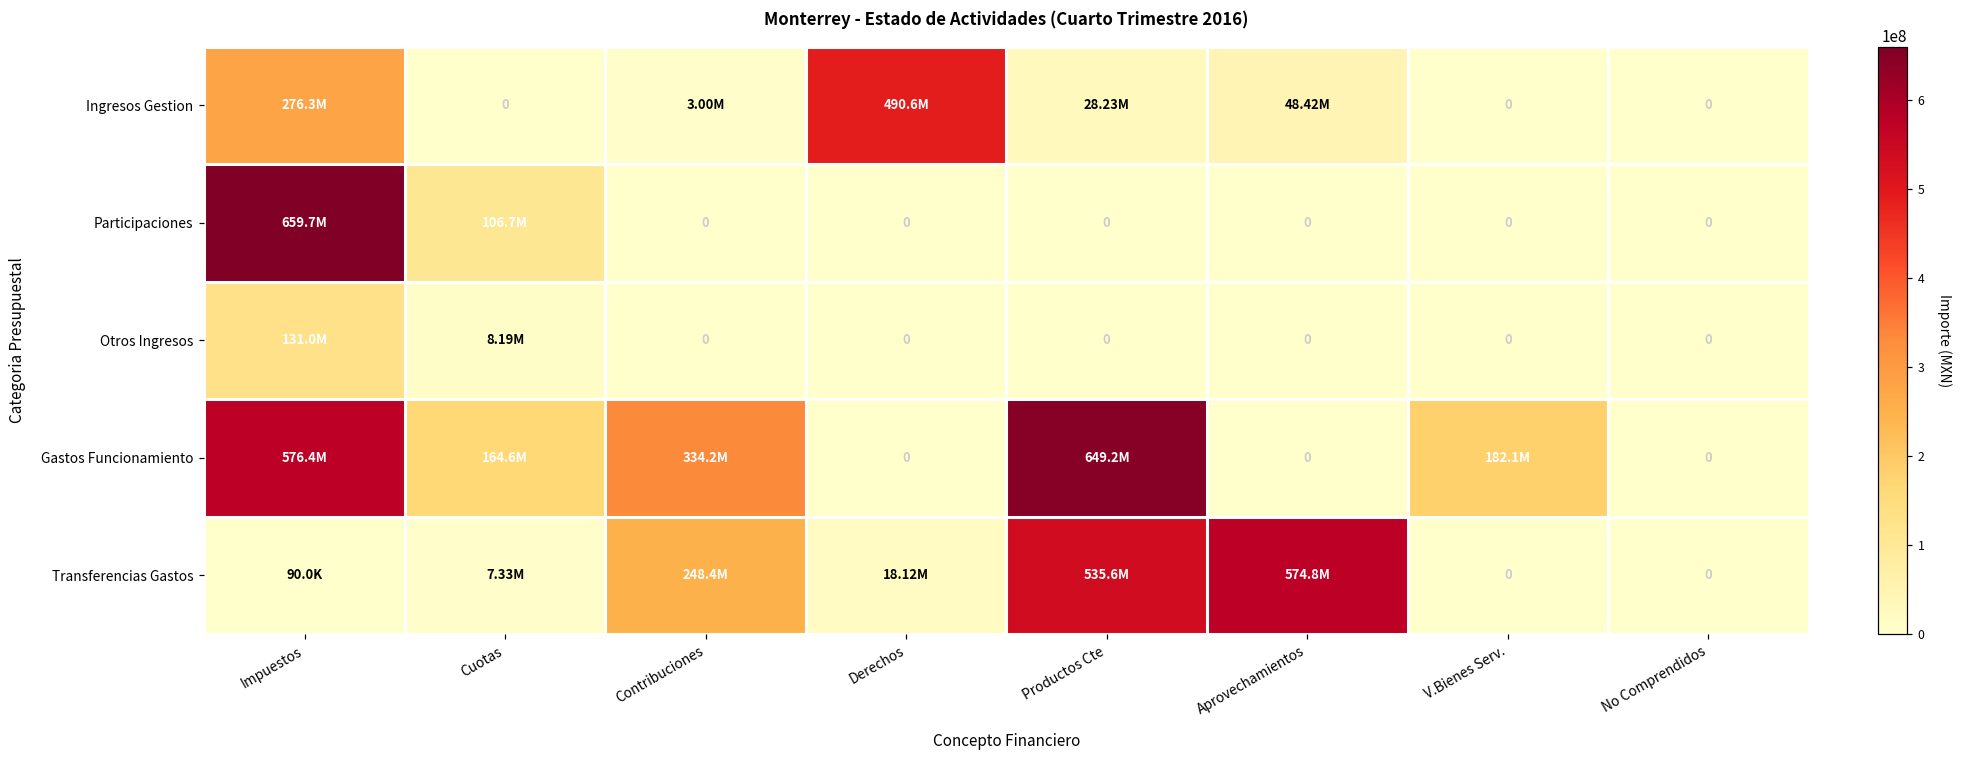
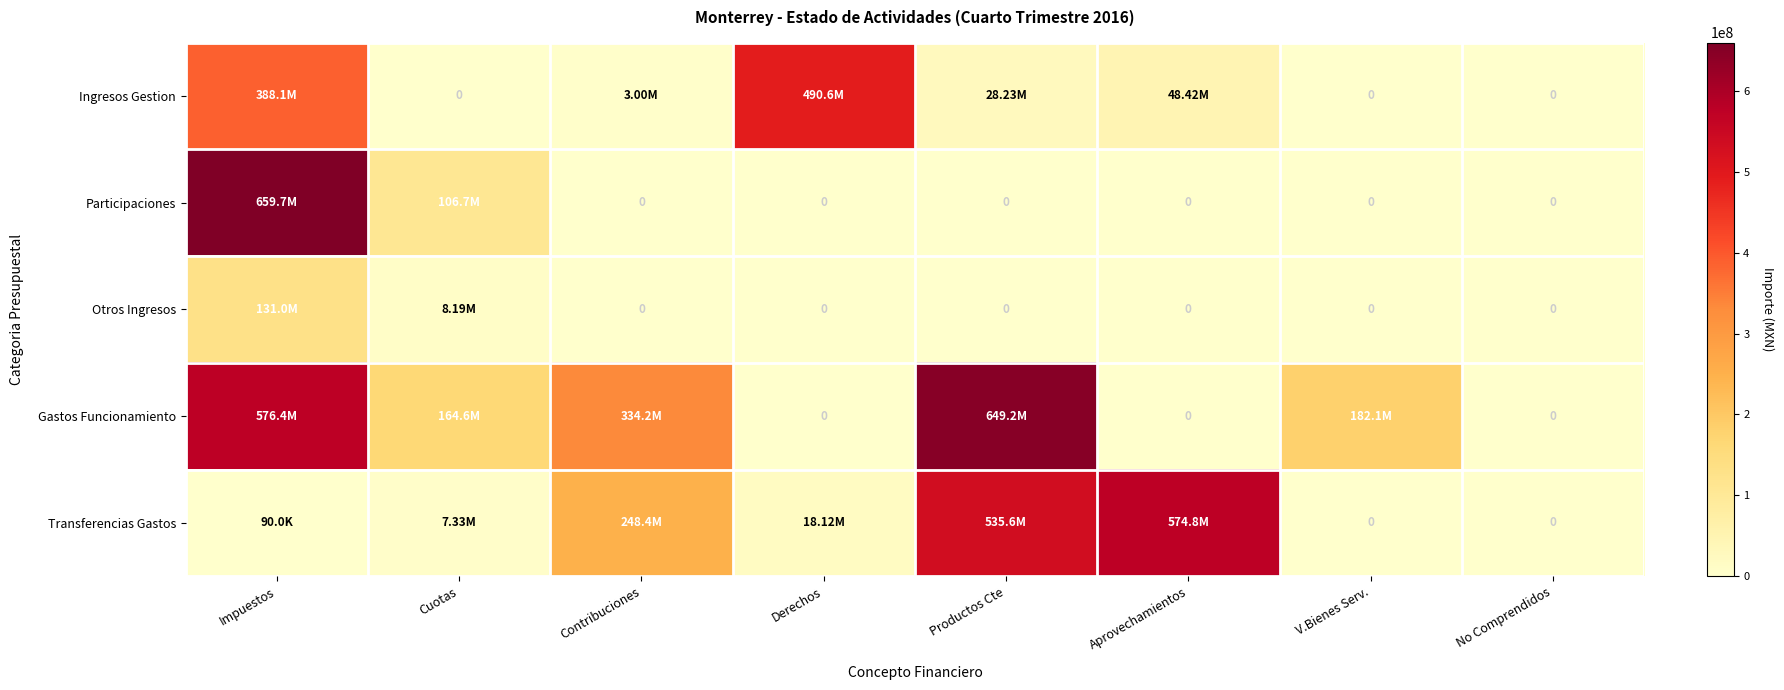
Ingresos Gestion, Impuestos: 276.3M -> 388.1M
